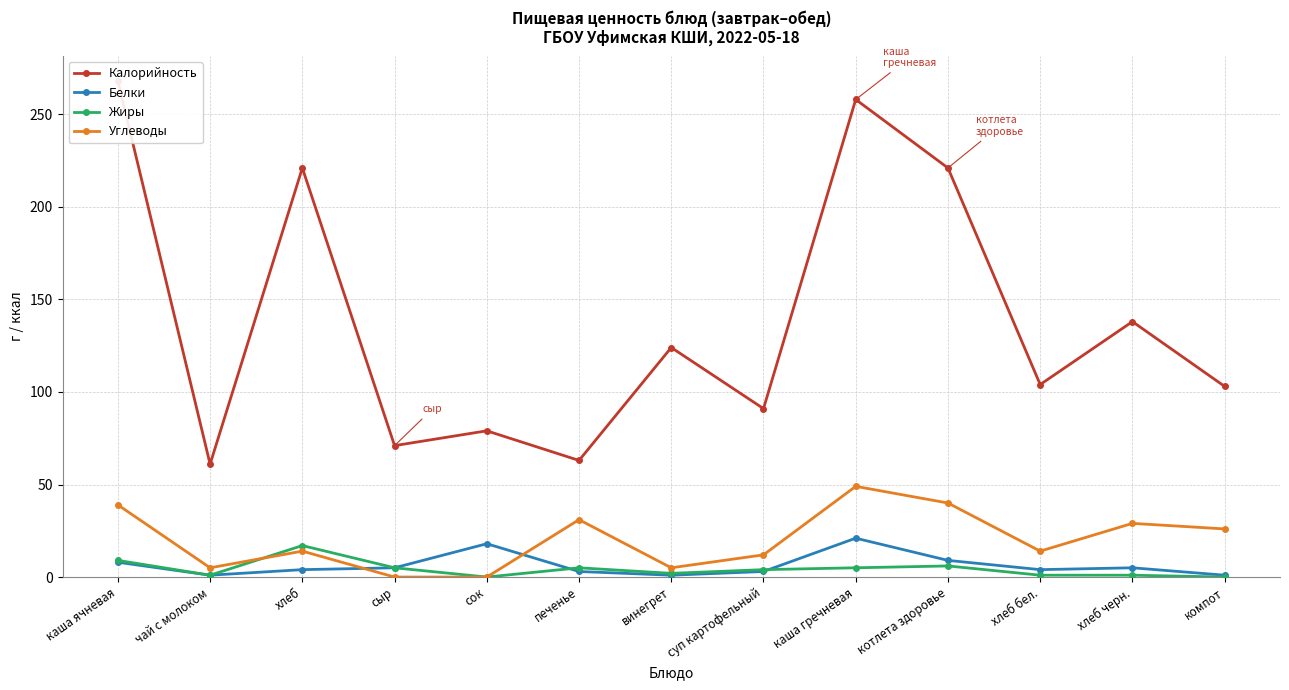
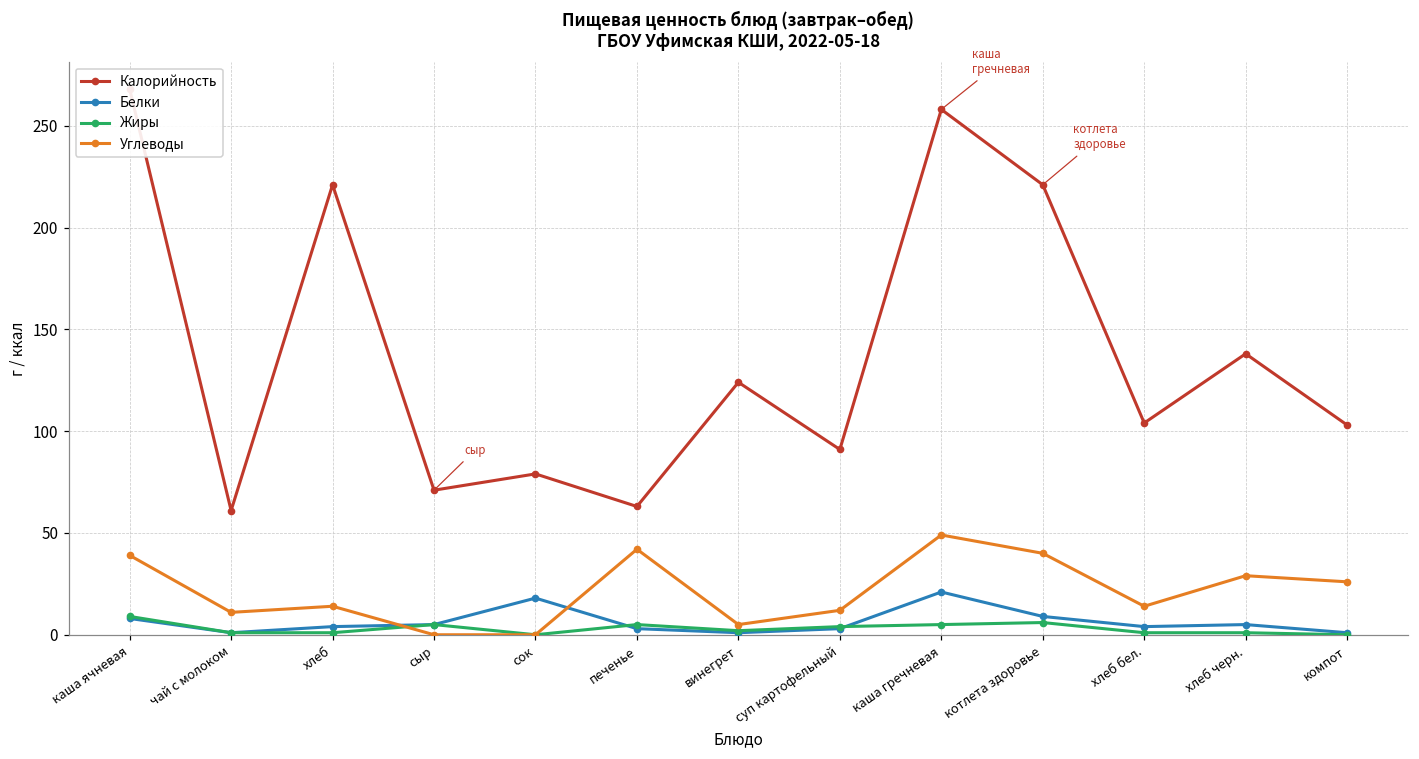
Углеводы, чай с молоком: 5 -> 11
Жиры, хлеб: 17 -> 1
Углеводы, печенье: 31 -> 42
